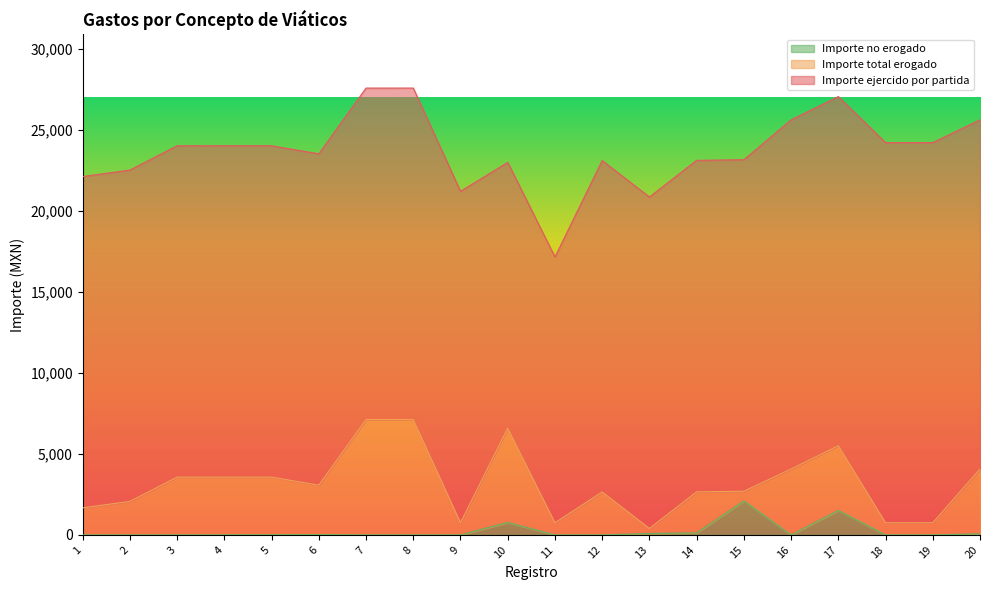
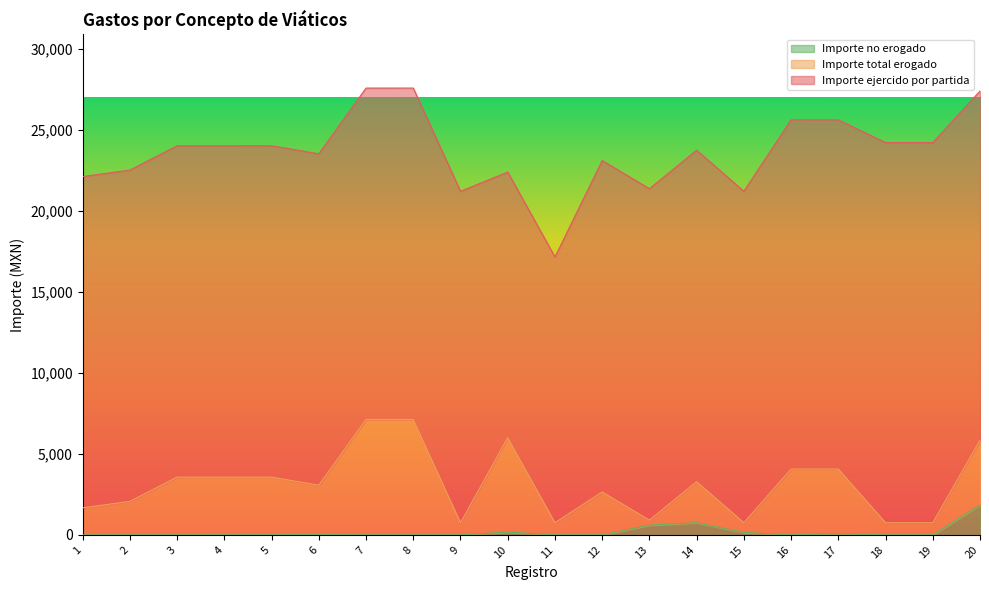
Importe no erogado, 10: 800 -> 200
Importe no erogado, 13: 100 -> 600
Importe no erogado, 14: 100 -> 800
Importe no erogado, 15: 2,100 -> 200
Importe no erogado, 17: 1,500 -> 100
Importe no erogado, 20: 100 -> 1,800
